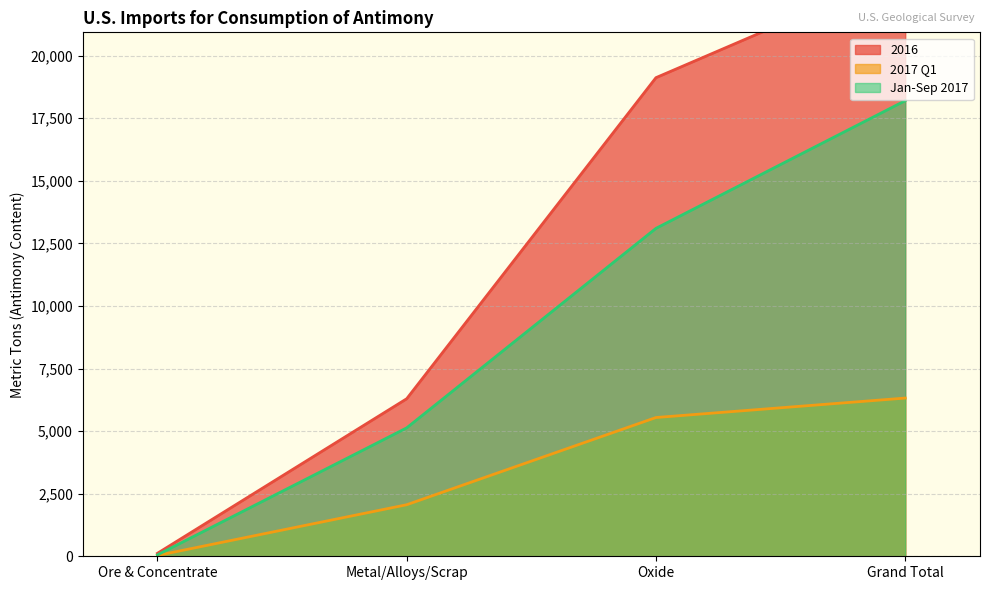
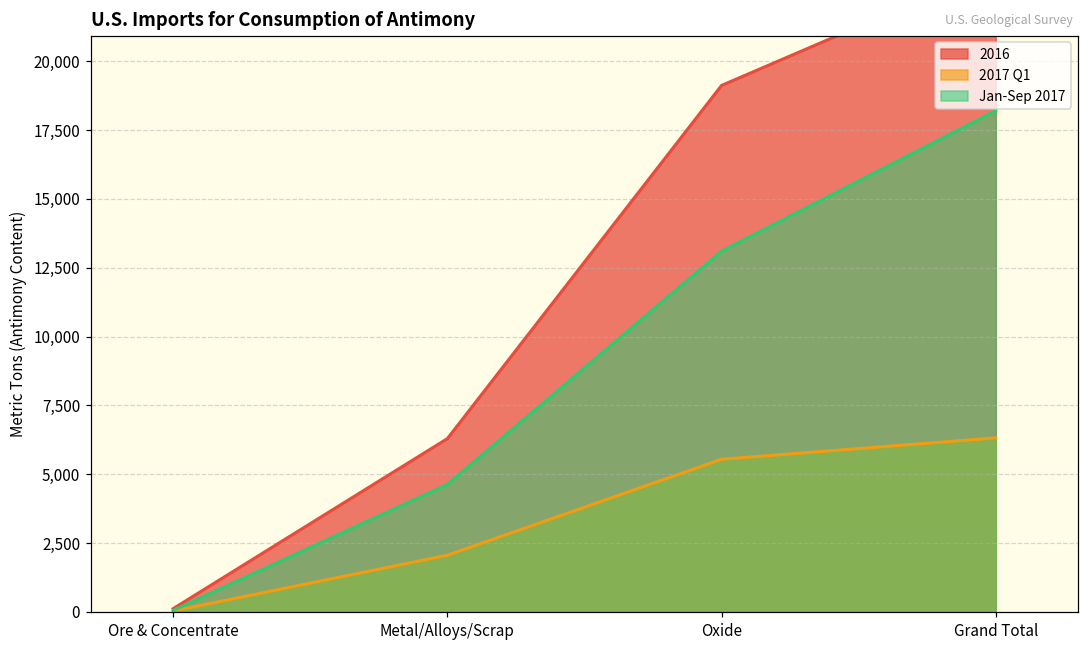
Jan-Sep 2017, Metal/Alloys/Scrap: 5,100 -> 4,600
